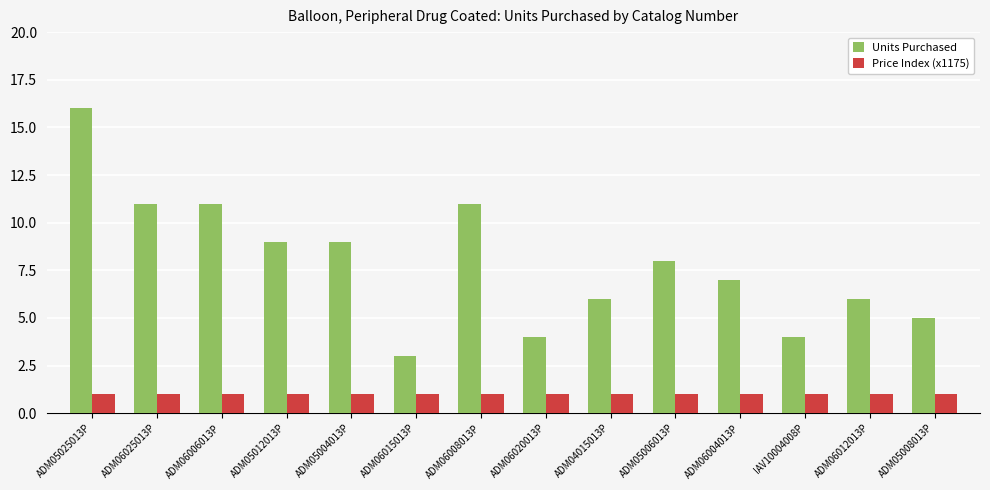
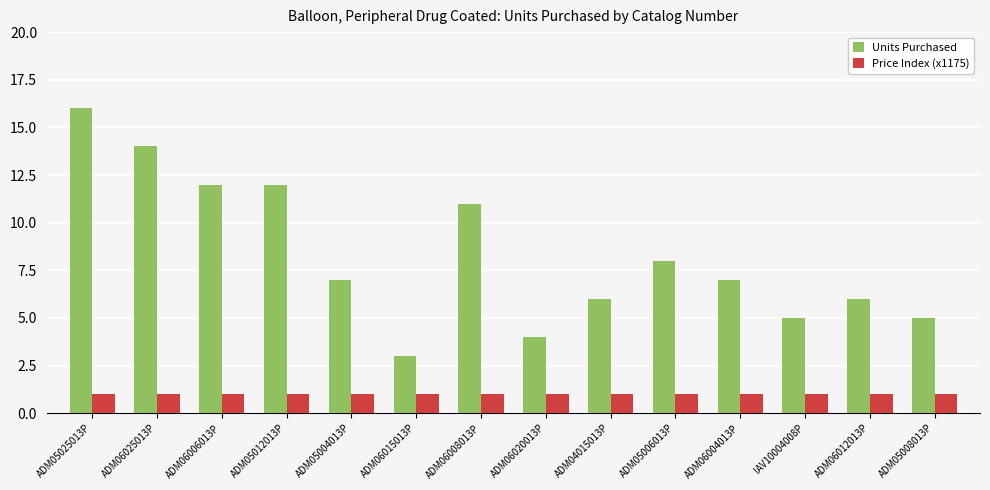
Units Purchased, ADM06025013P: 11 -> 14
Units Purchased, ADM06006013P: 11 -> 12
Units Purchased, ADM05012013P: 9 -> 12
Units Purchased, ADM05004013P: 9 -> 7
Units Purchased, IAV10004008P: 4 -> 5
